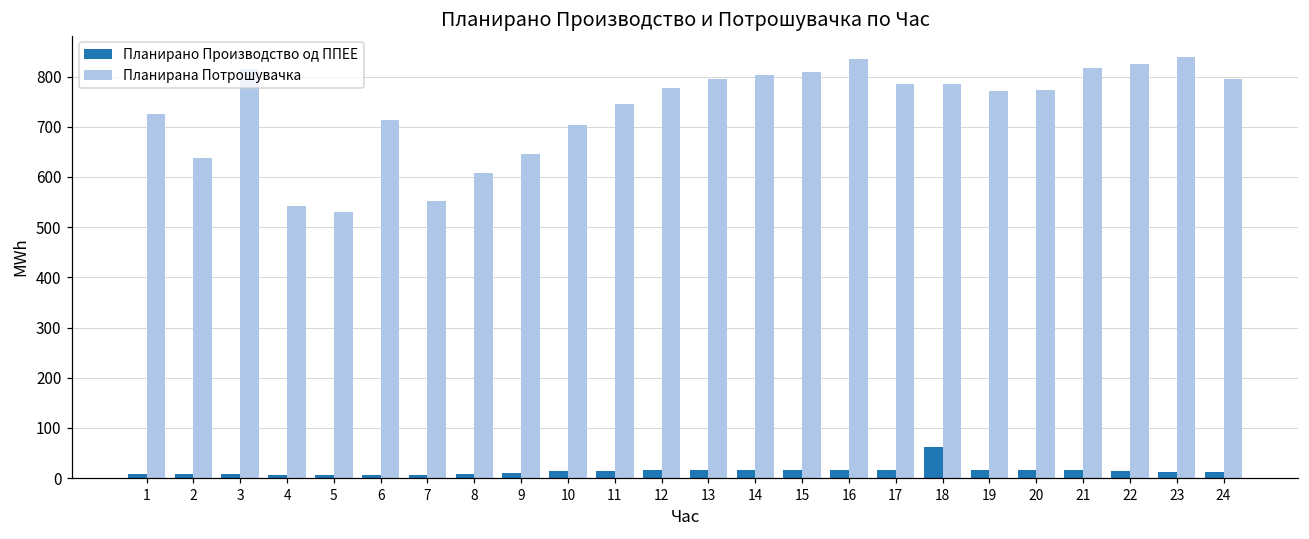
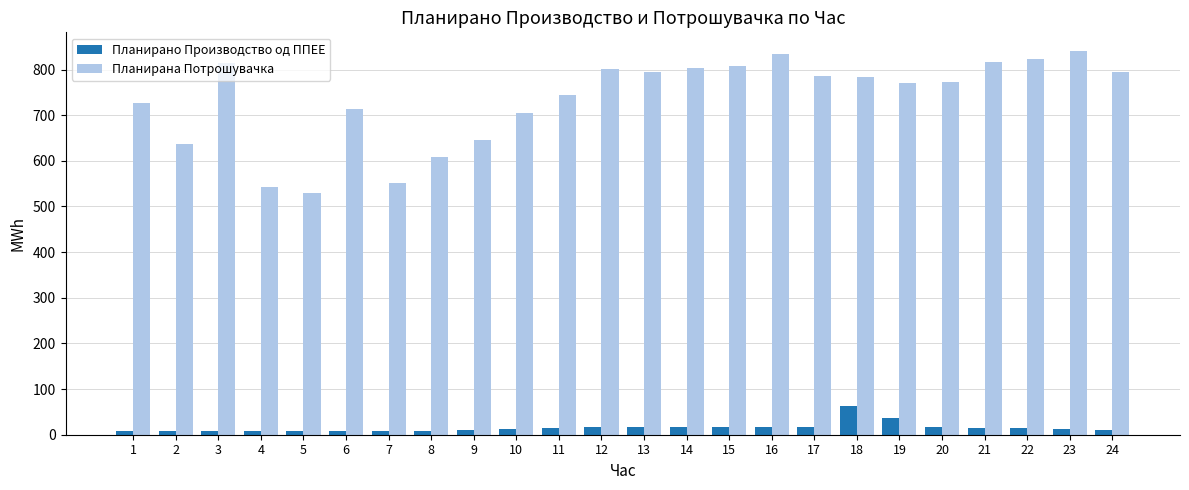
Планирана Потрошувачка, 12: 780 -> 800
Планирано Производство од ППЕЕ, 19: 20 -> 40
